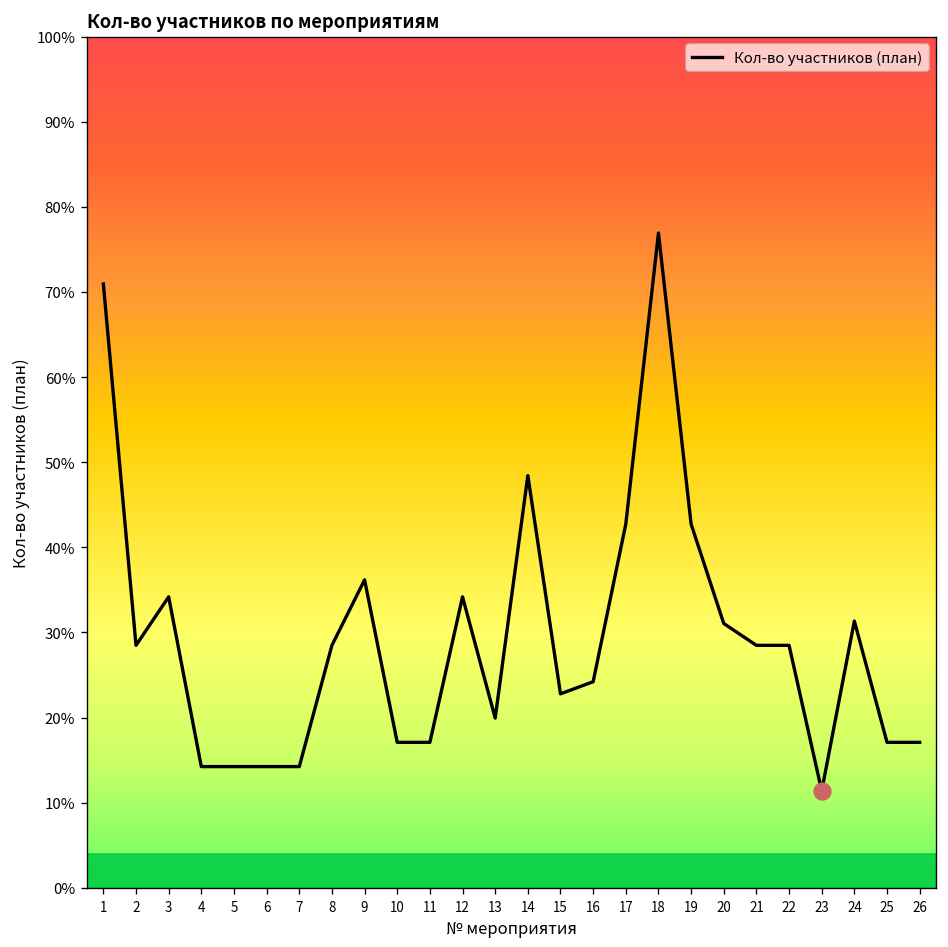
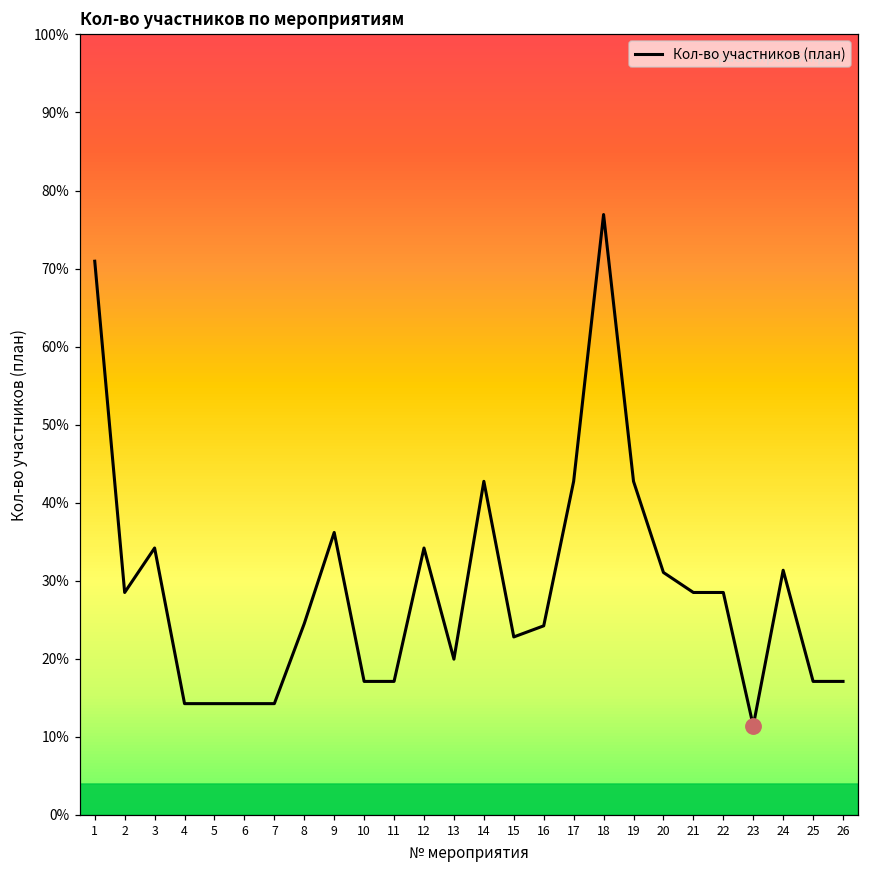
Кол-во участников (план), 8: 28% -> 25%
Кол-во участников (план), 14: 48% -> 43%
